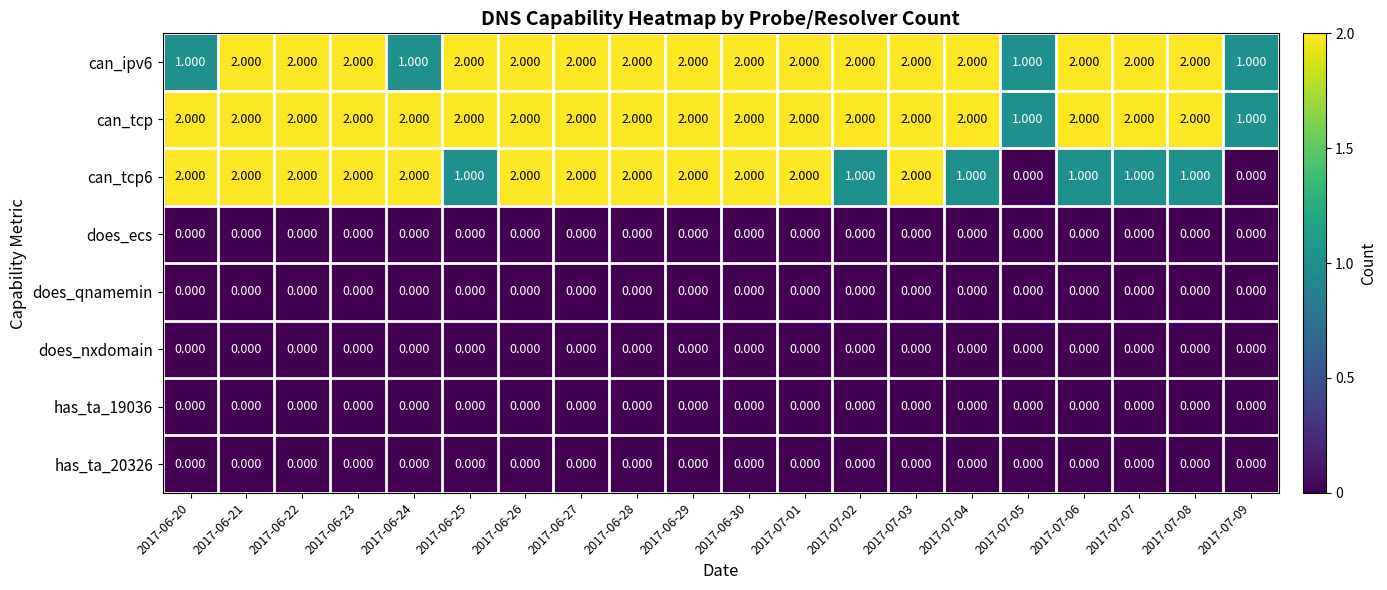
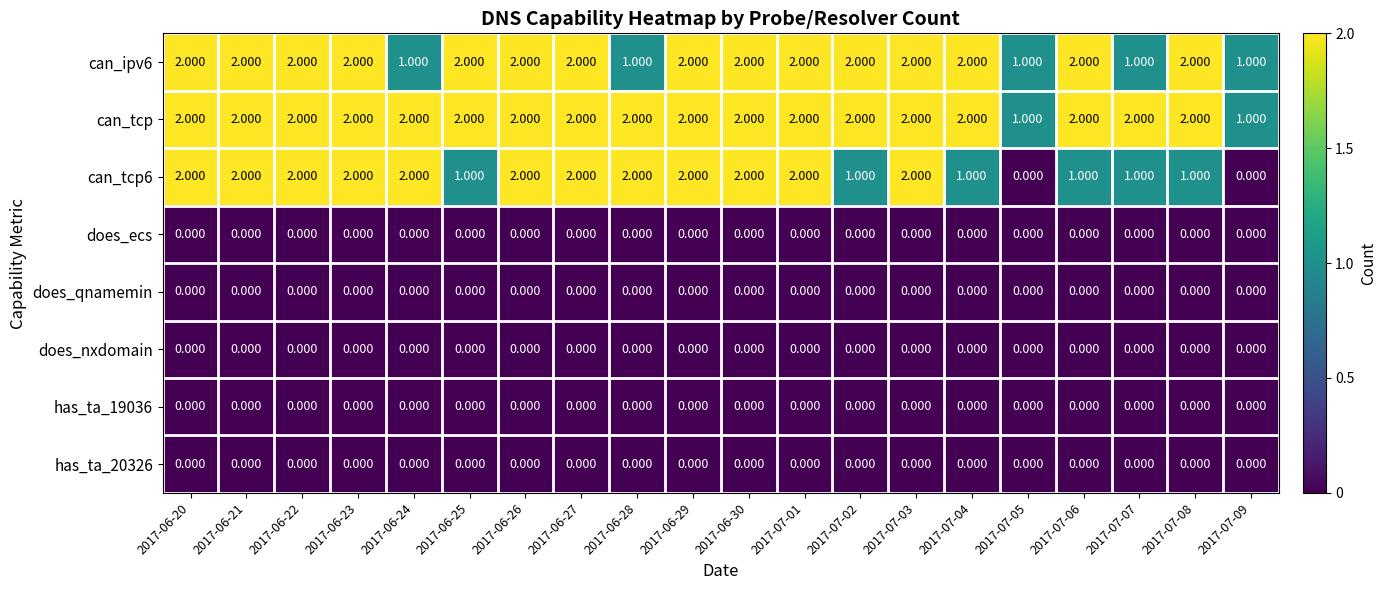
can_ipv6, 2017-06-20: 1.000 -> 2.000
can_ipv6, 2017-06-28: 2.000 -> 1.000
can_ipv6, 2017-07-07: 2.000 -> 1.000
